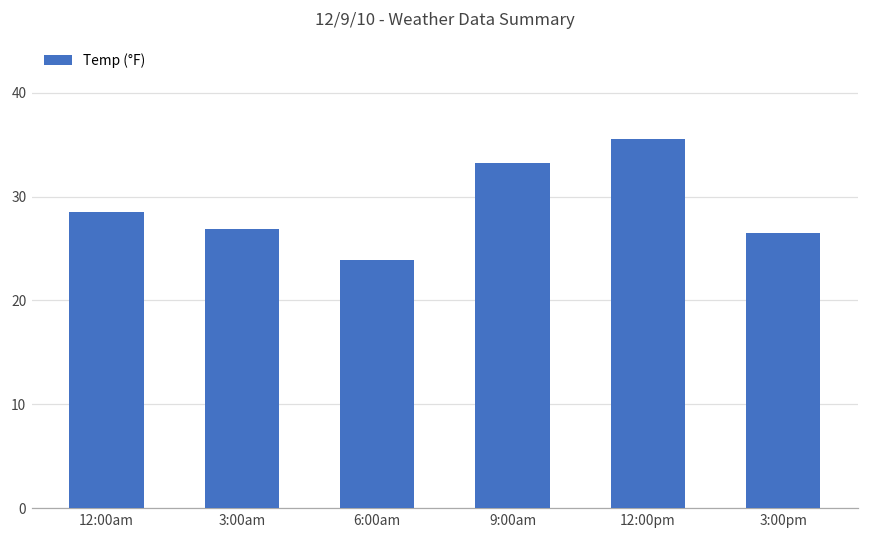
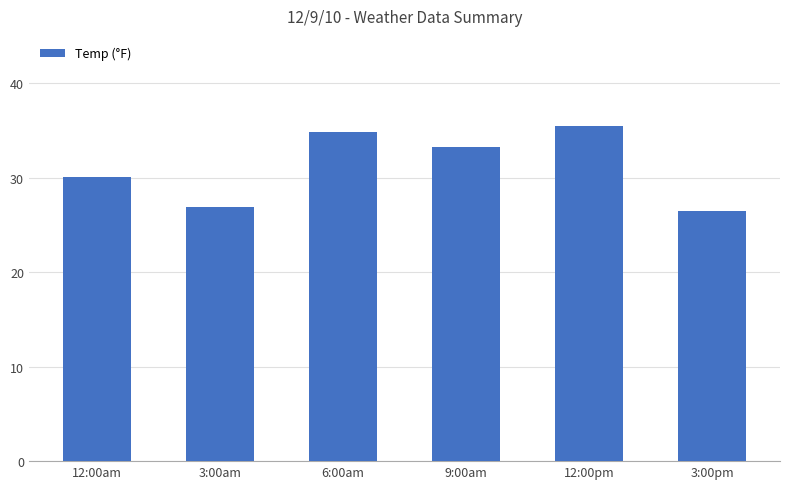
12:00am: 29 -> 30
6:00am: 24 -> 35
